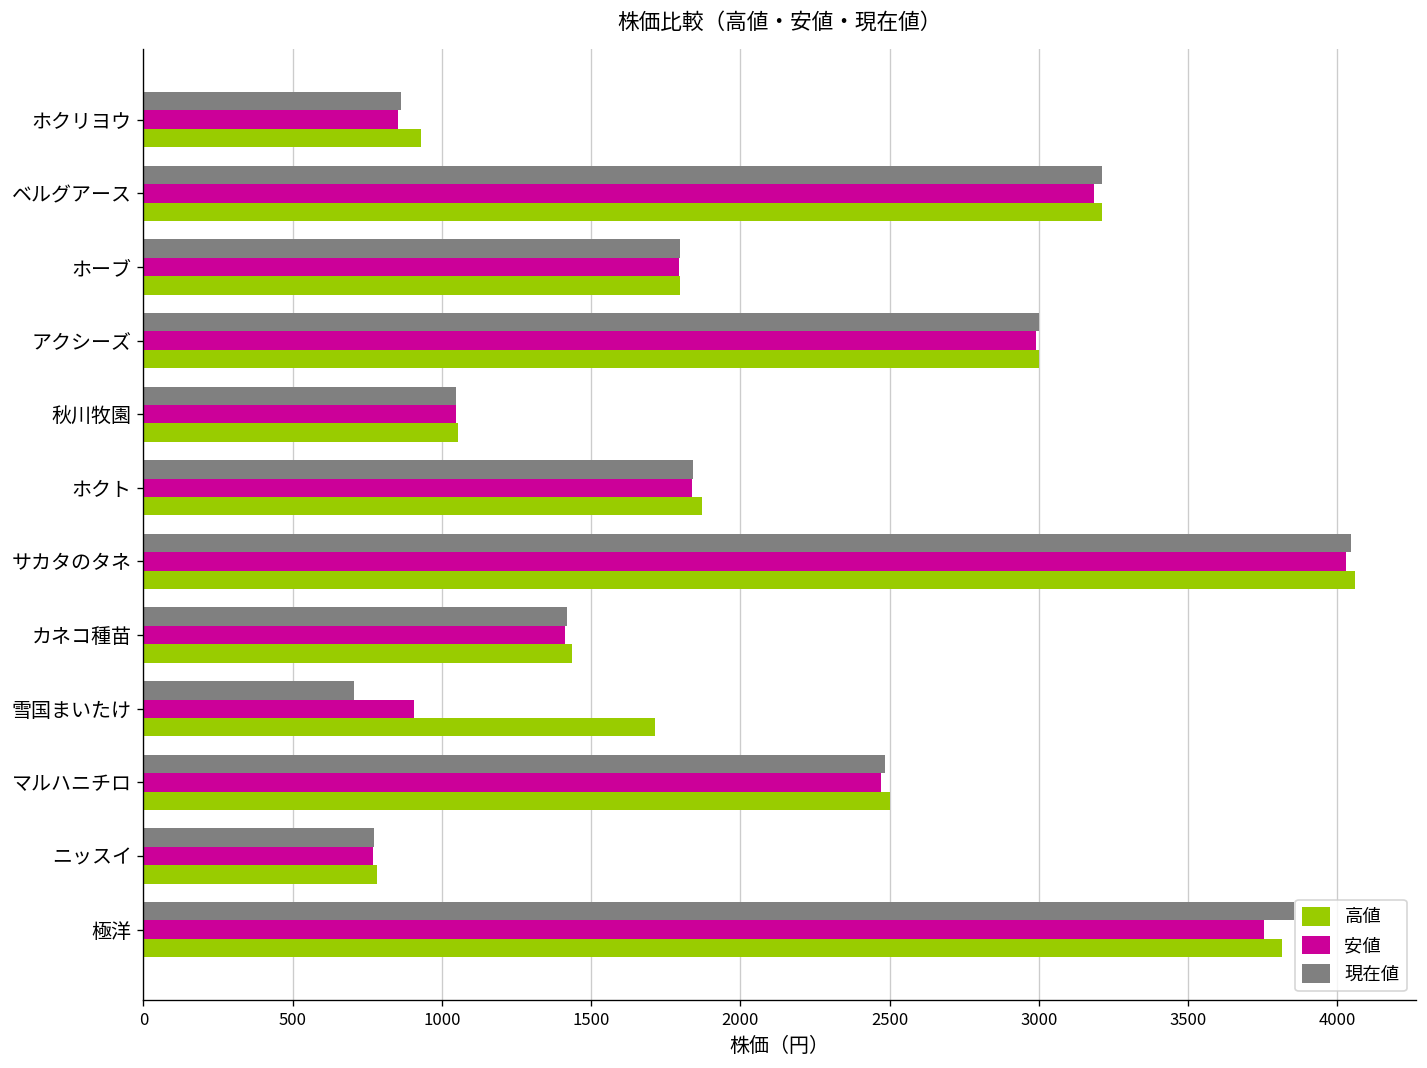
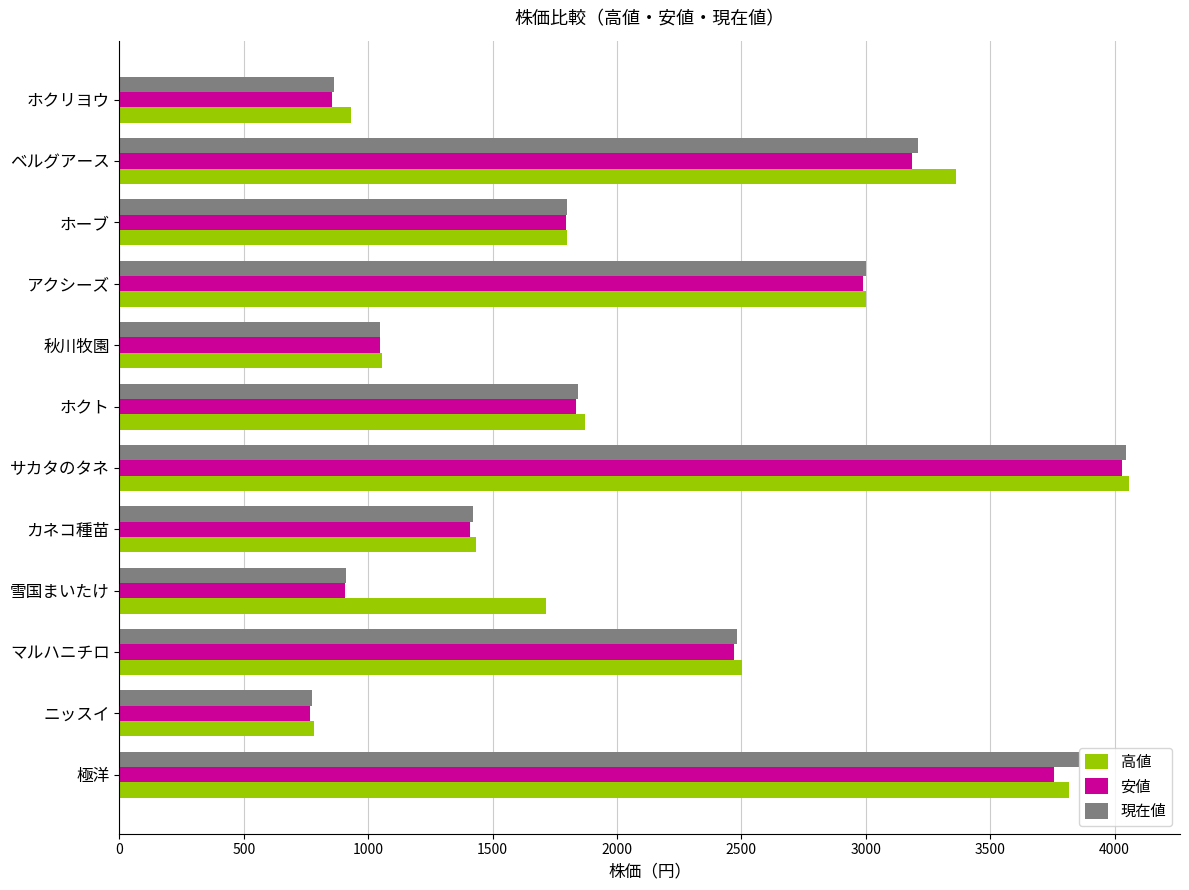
高値, ベルグアース: 3210 -> 3360
現在値, 雪国まいたけ: 710 -> 910
